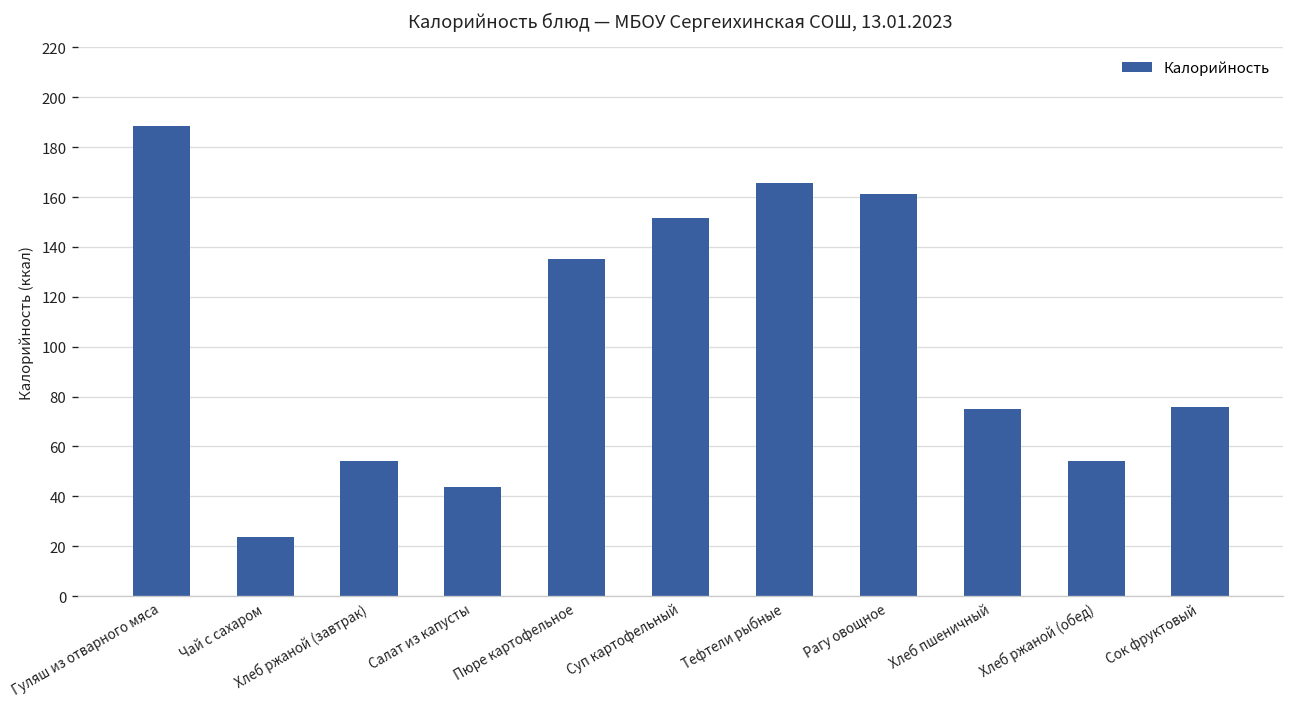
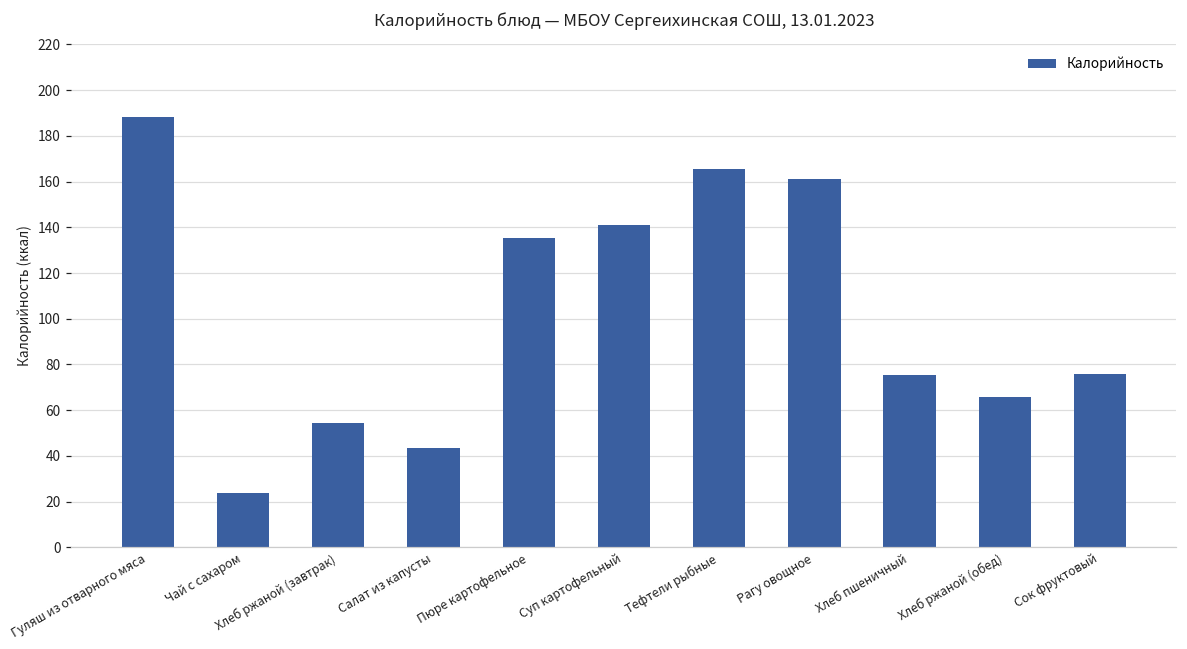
Суп картофельный: 152 -> 141
Хлеб ржаной (обед): 54 -> 66
